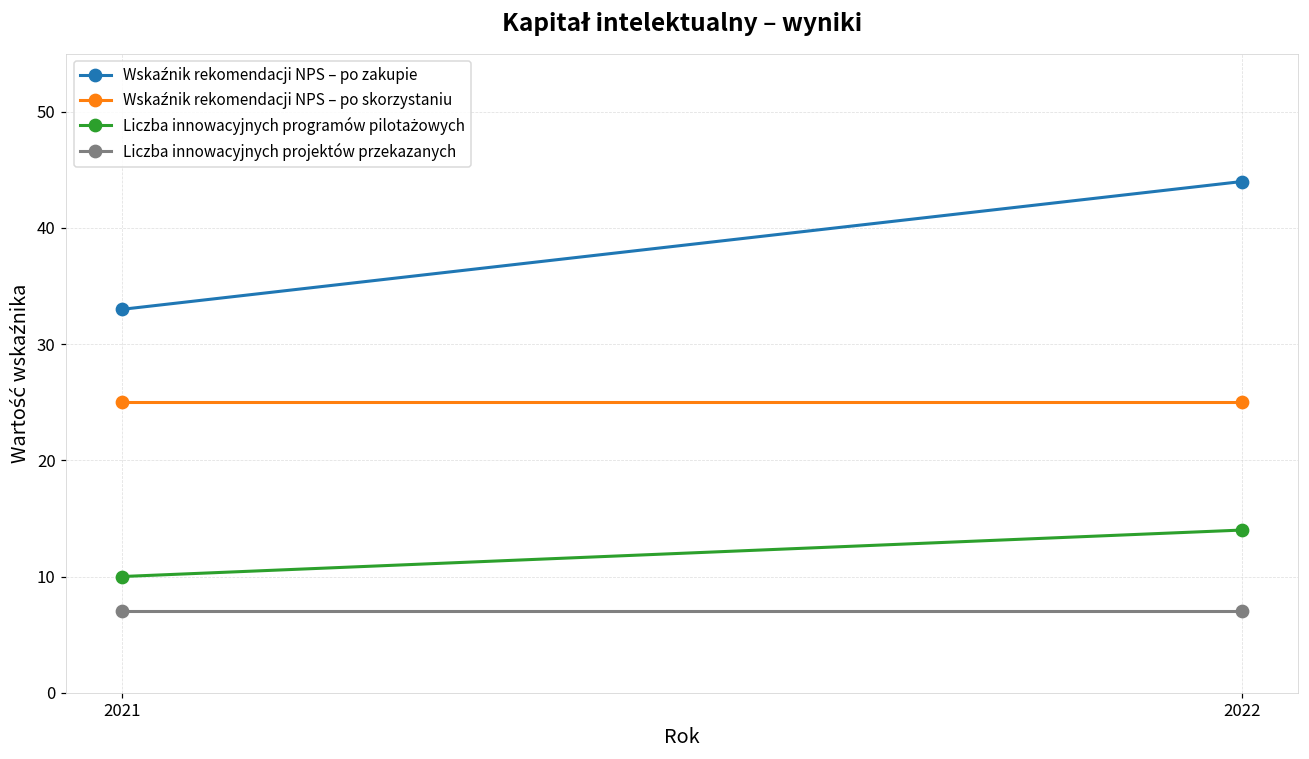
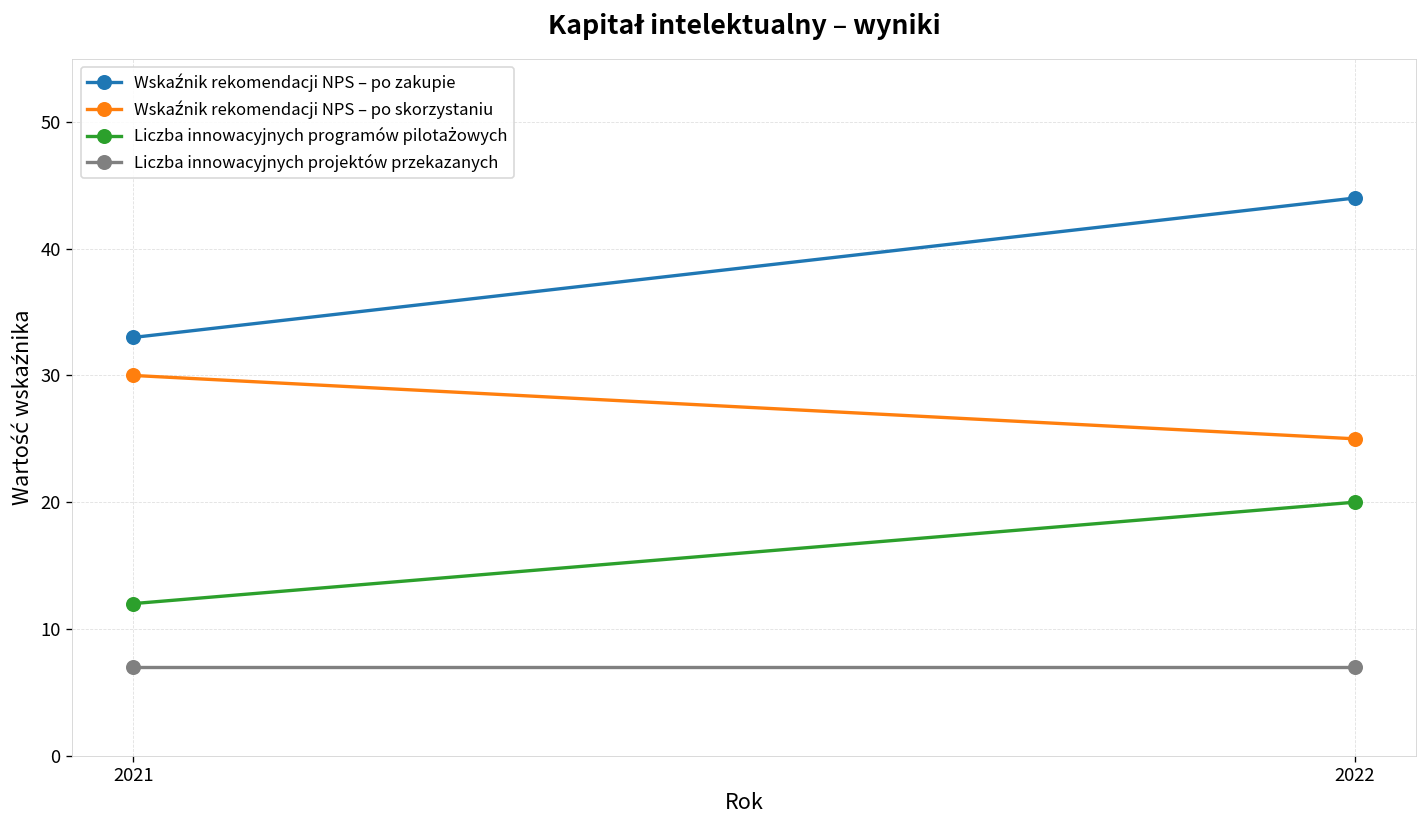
Wskaźnik rekomendacji NPS – po skorzystaniu, 2021: 25 -> 30
Liczba innowacyjnych programów pilotażowych, 2021: 10 -> 12
Liczba innowacyjnych programów pilotażowych, 2022: 14 -> 20
